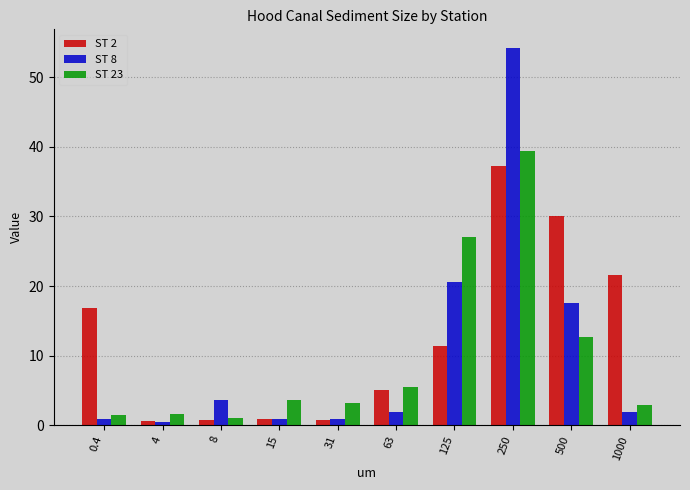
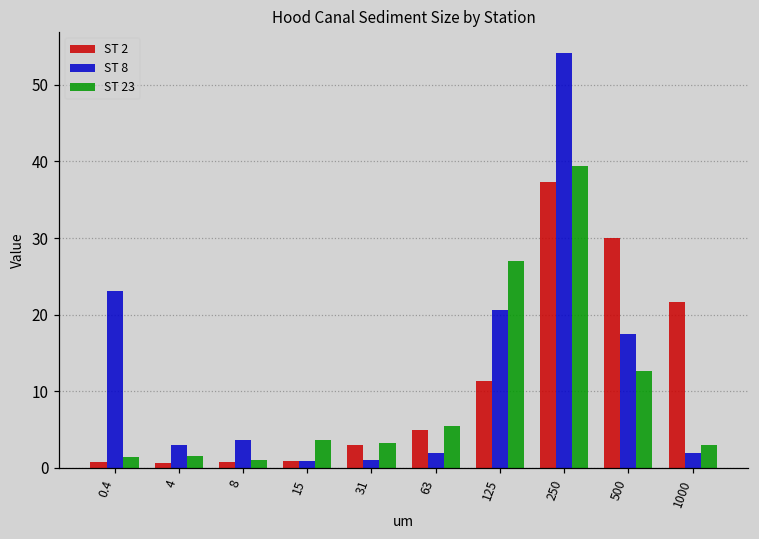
ST 2, 0.4: 17 -> 1
ST 8, 0.4: 1 -> 23
ST 8, 4: 1 -> 3
ST 2, 31: 1 -> 3
